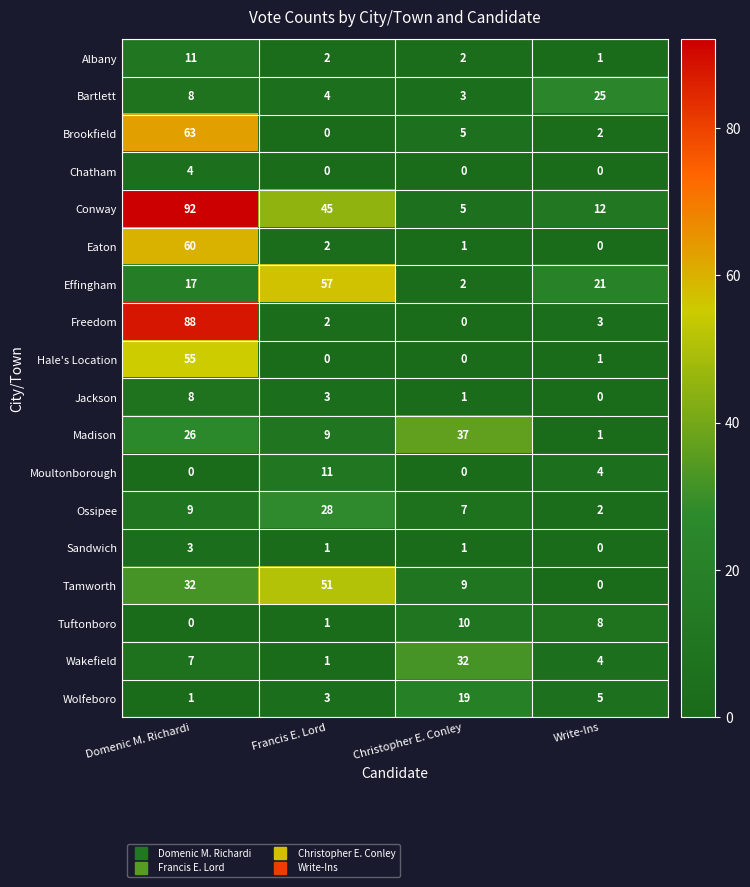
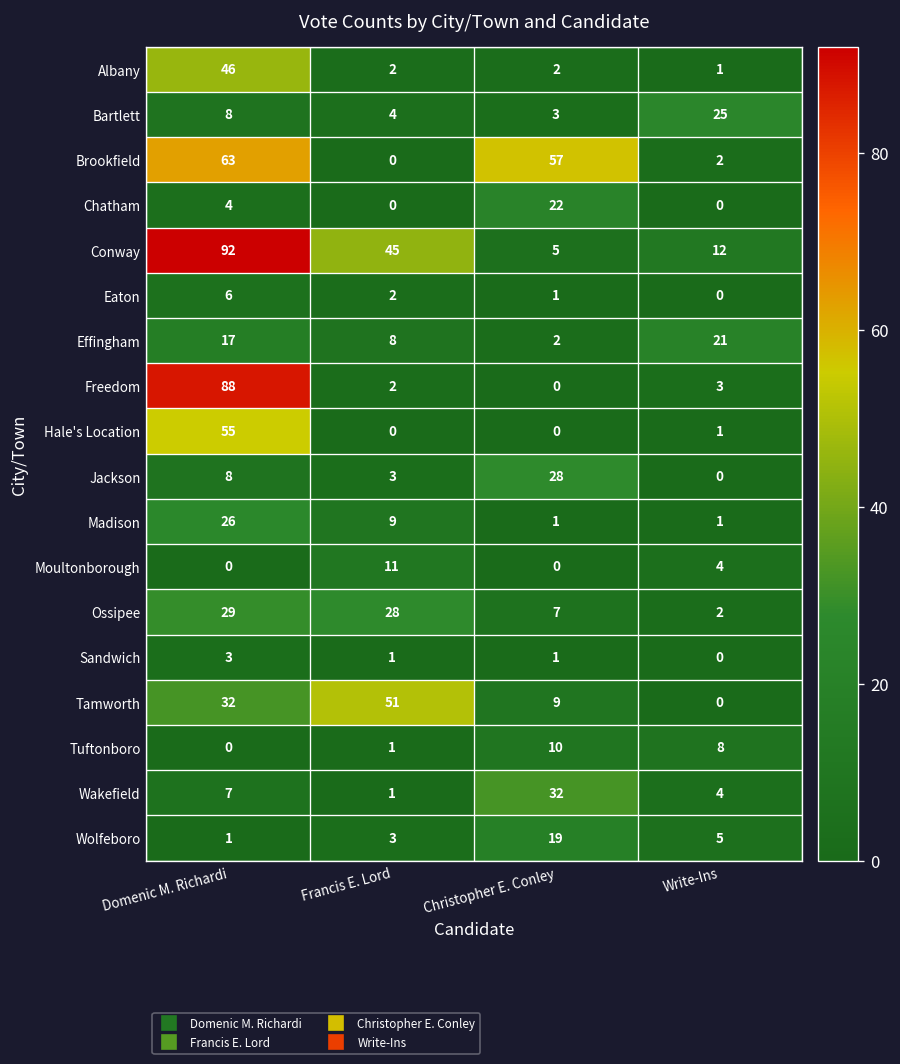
Albany, Domenic M. Richardi: 11 -> 46
Brookfield, Christopher E. Conley: 5 -> 57
Chatham, Christopher E. Conley: 0 -> 22
Eaton, Domenic M. Richardi: 60 -> 6
Effingham, Francis E. Lord: 57 -> 8
Jackson, Christopher E. Conley: 1 -> 28
Madison, Christopher E. Conley: 37 -> 1
Ossipee, Domenic M. Richardi: 9 -> 29
